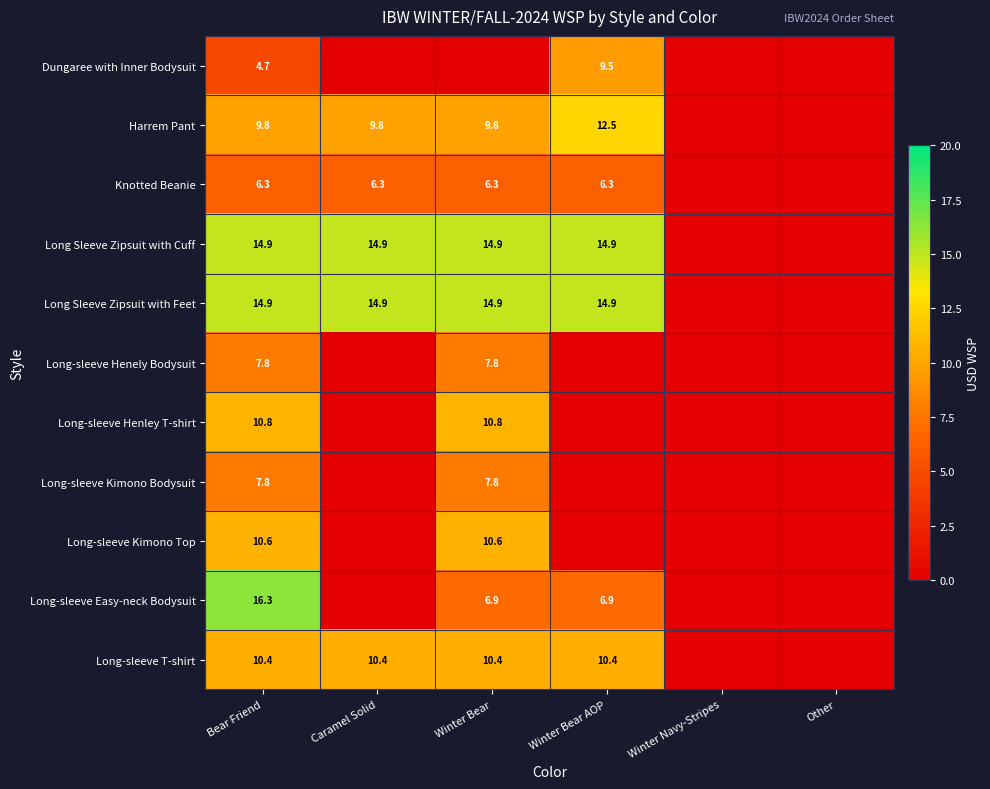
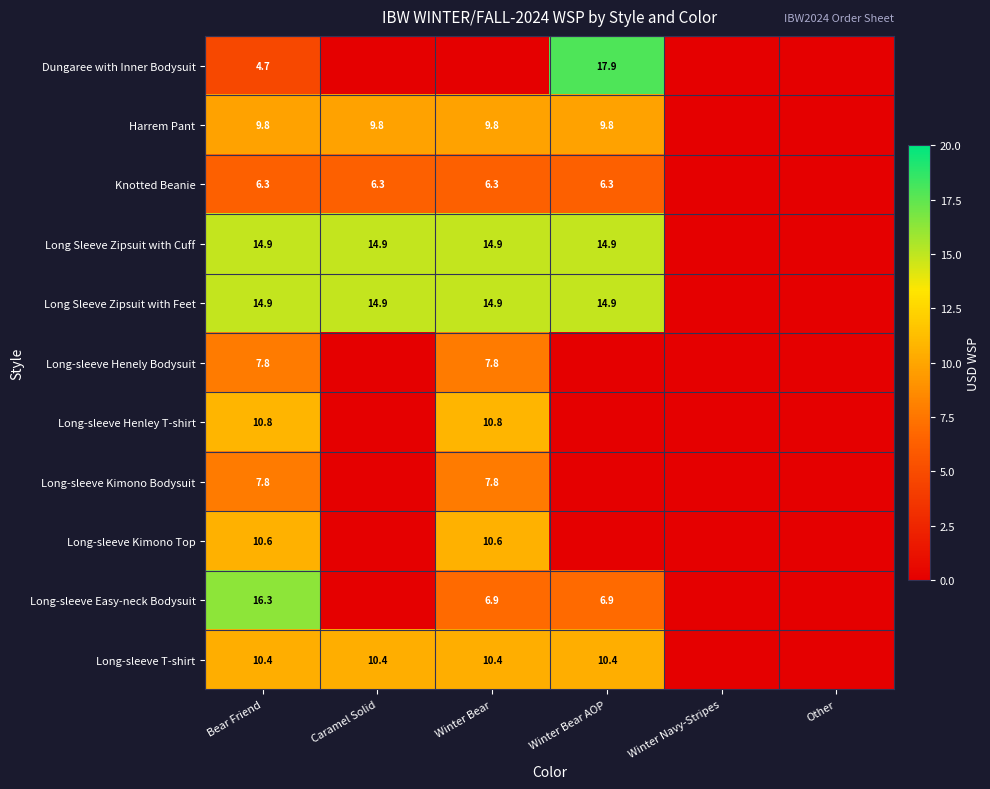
Dungaree with Inner Bodysuit, Winter Bear AOP: 9.5 -> 17.9
Harrem Pant, Winter Bear AOP: 12.5 -> 9.8
